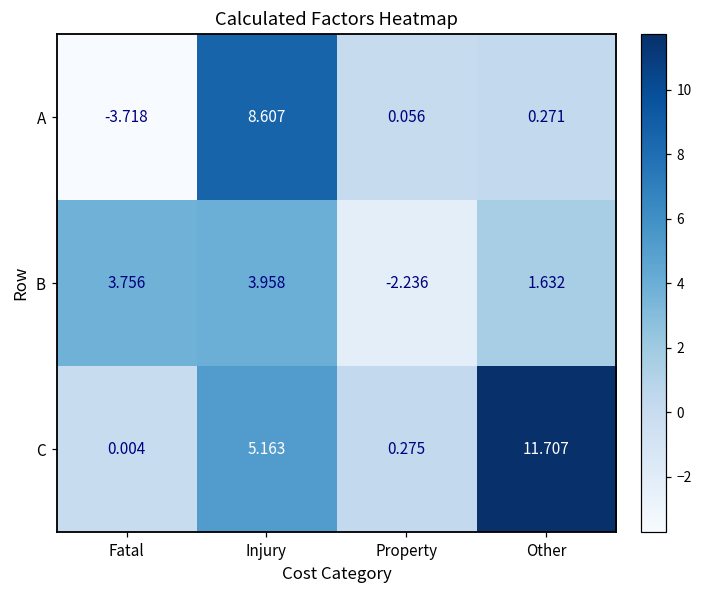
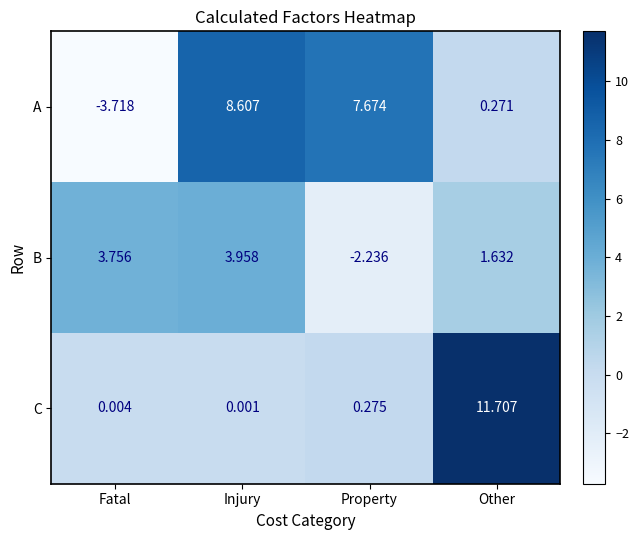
A, Property: 0.056 -> 7.674
C, Injury: 5.163 -> 0.001
